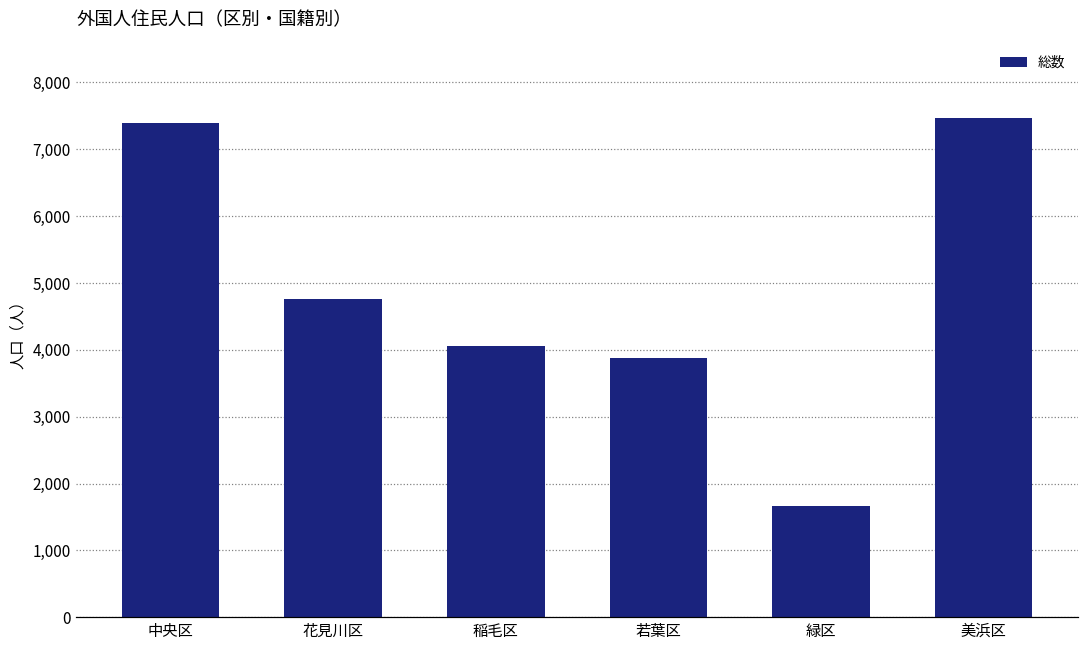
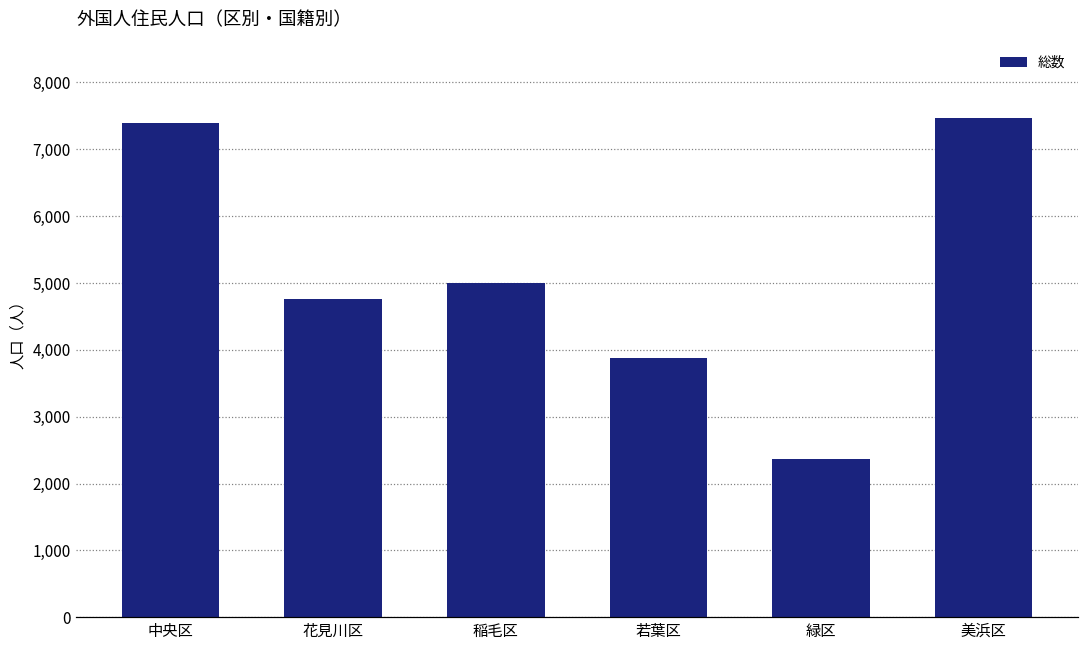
稲毛区: 4,100 -> 5,000
緑区: 1,700 -> 2,400
